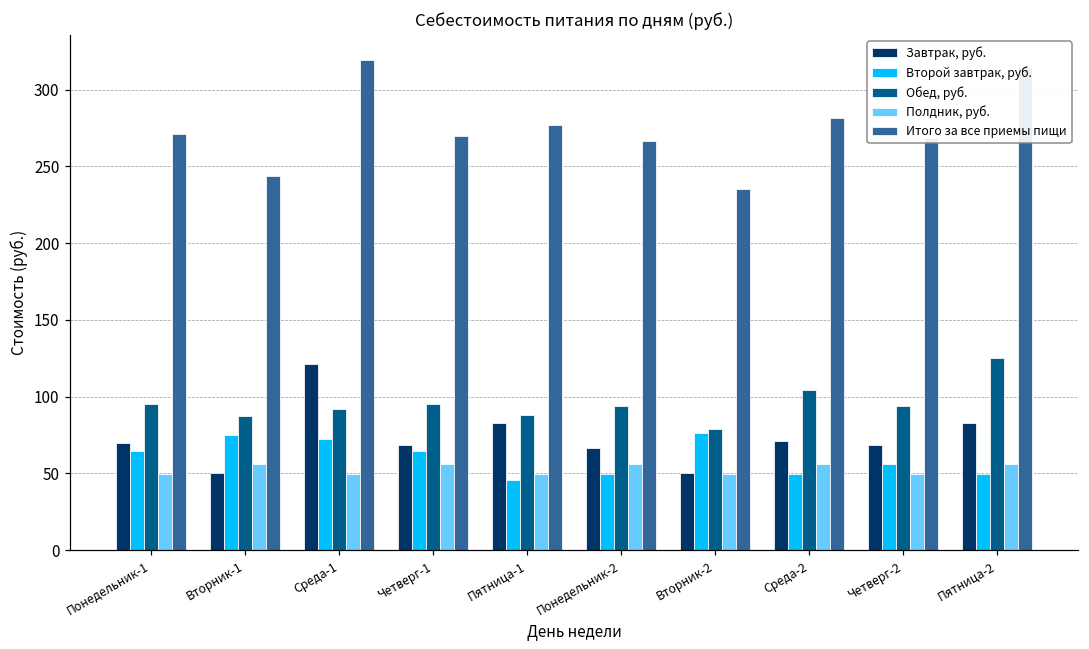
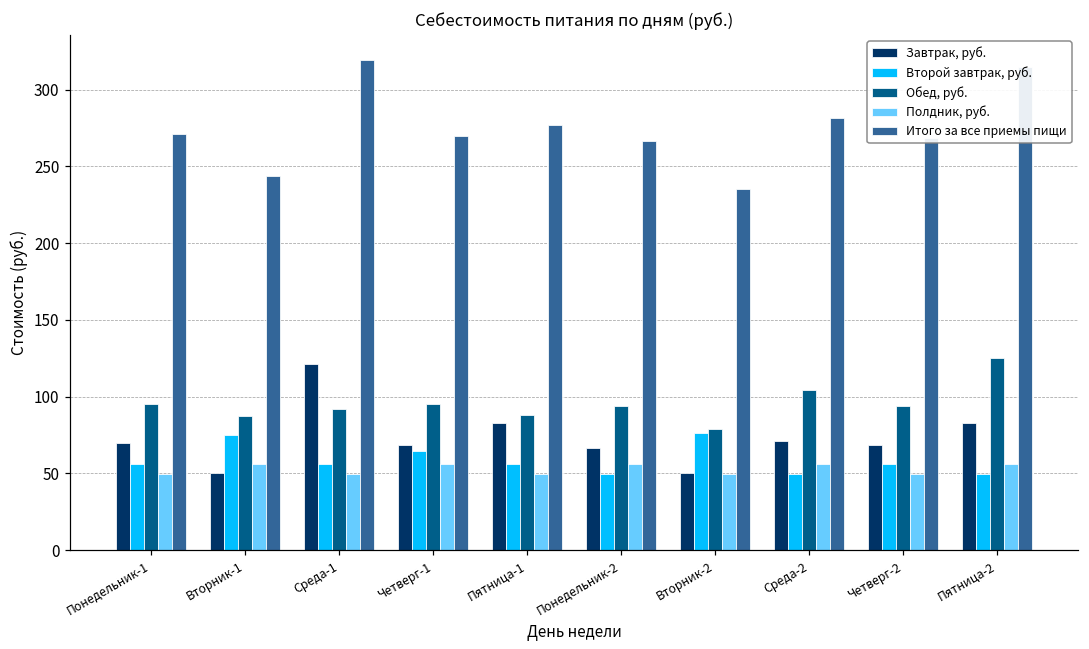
Второй завтрак, руб., Понедельник-1: 65 -> 56
Второй завтрак, руб., Среда-1: 72 -> 56
Второй завтрак, руб., Пятница-1: 45 -> 56
